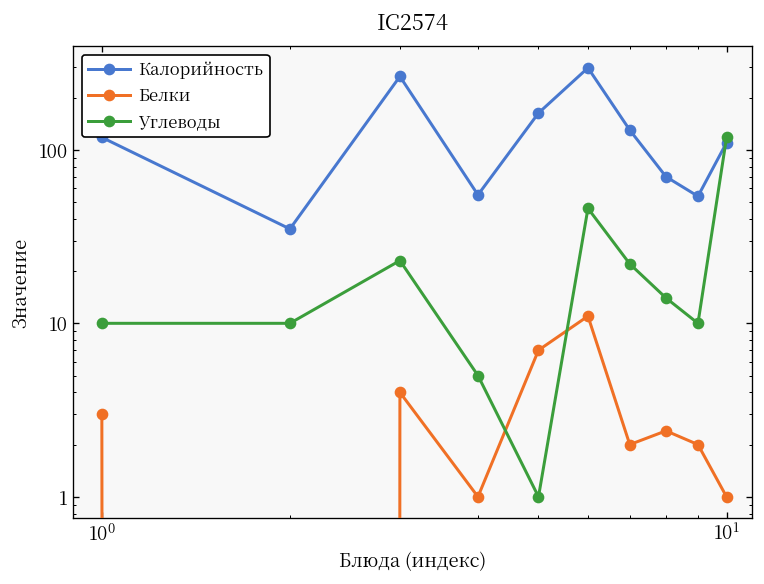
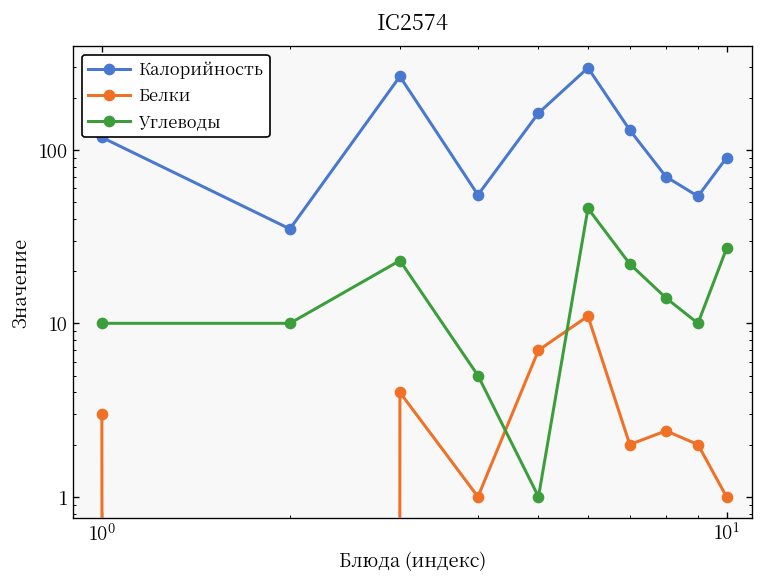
Калорийность, 10^1: 110 -> 90
Углеводы, 10^1: 120 -> 27
